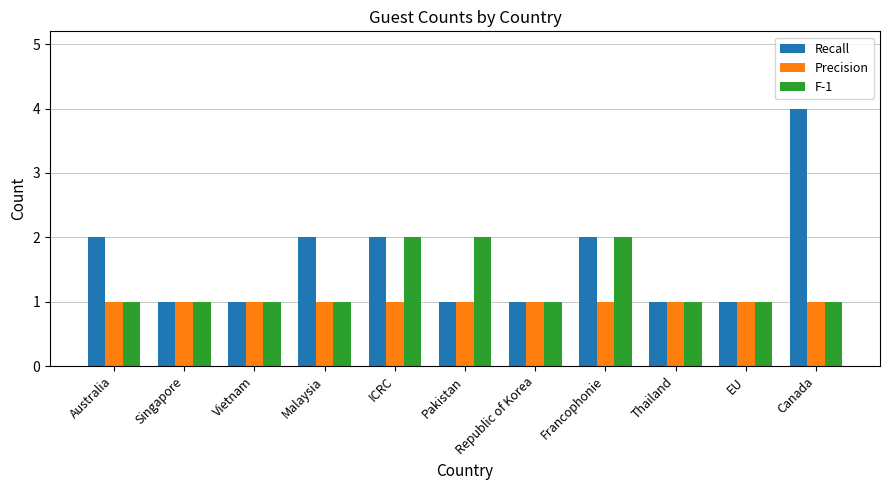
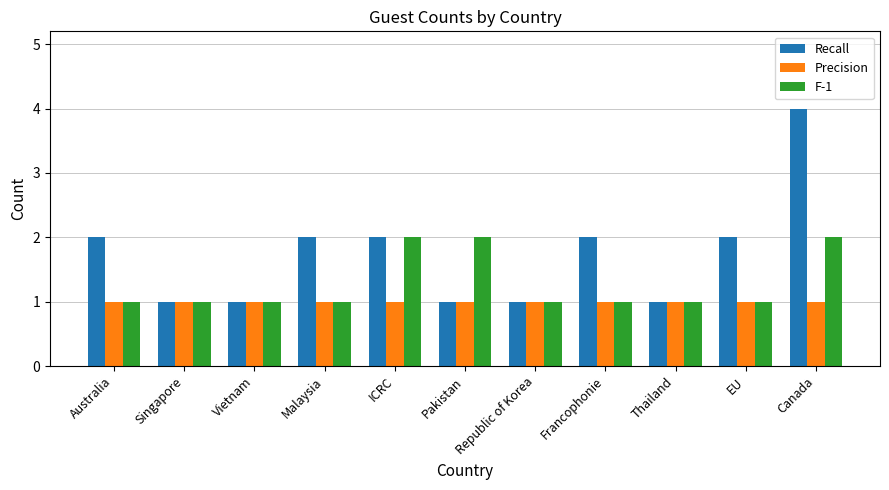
F-1, Francophonie: 2 -> 1
Recall, EU: 1 -> 2
F-1, Canada: 1 -> 2
